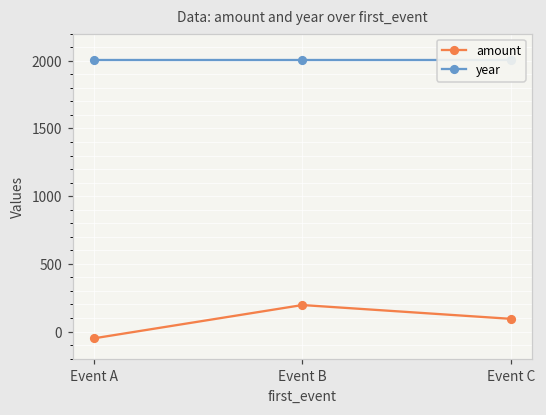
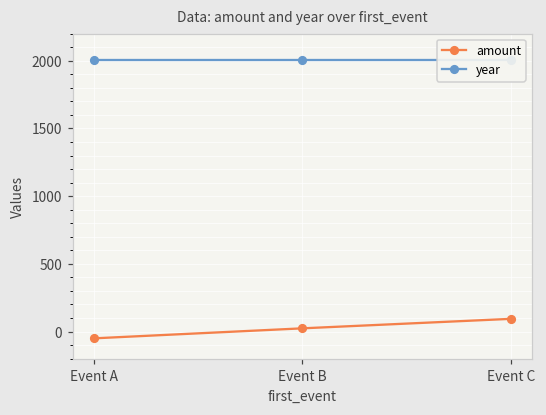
amount, Event B: 200 -> 20
